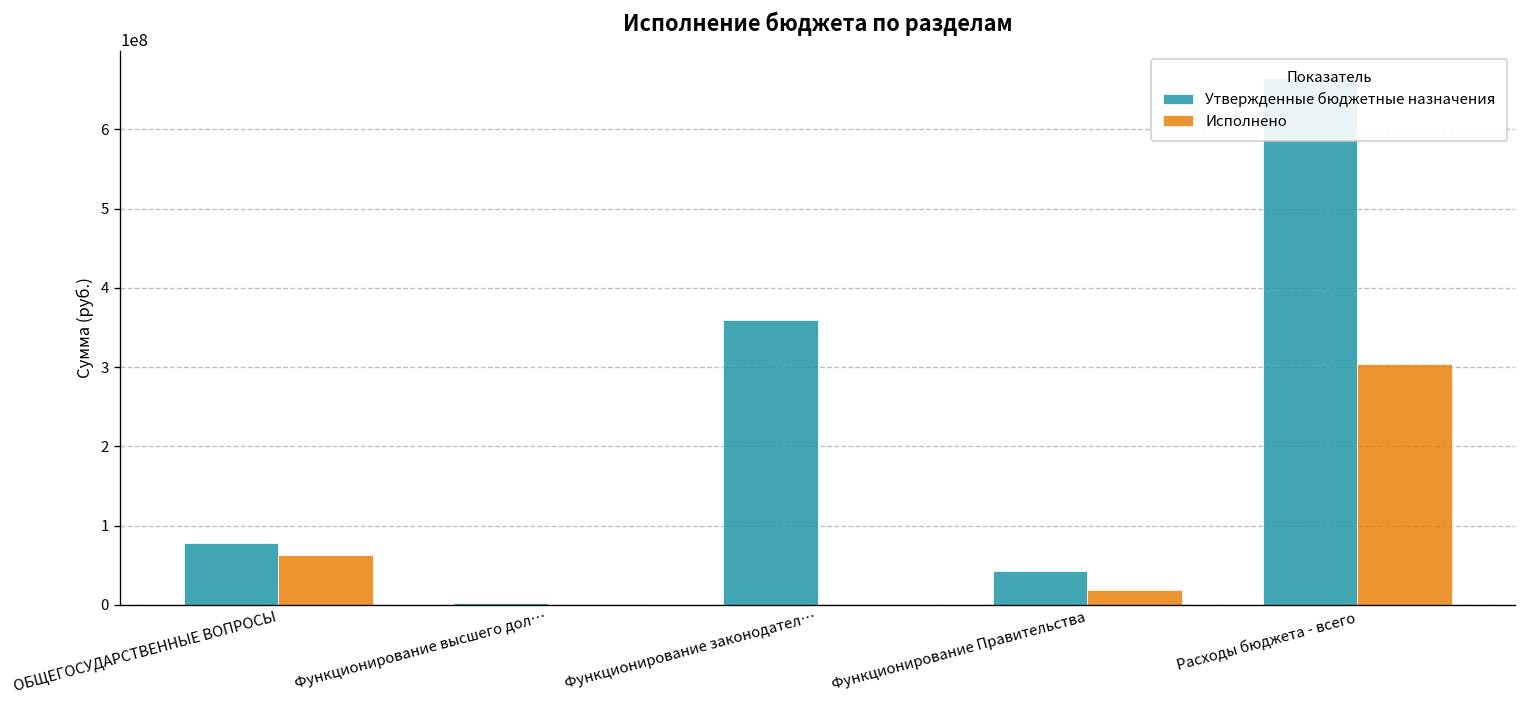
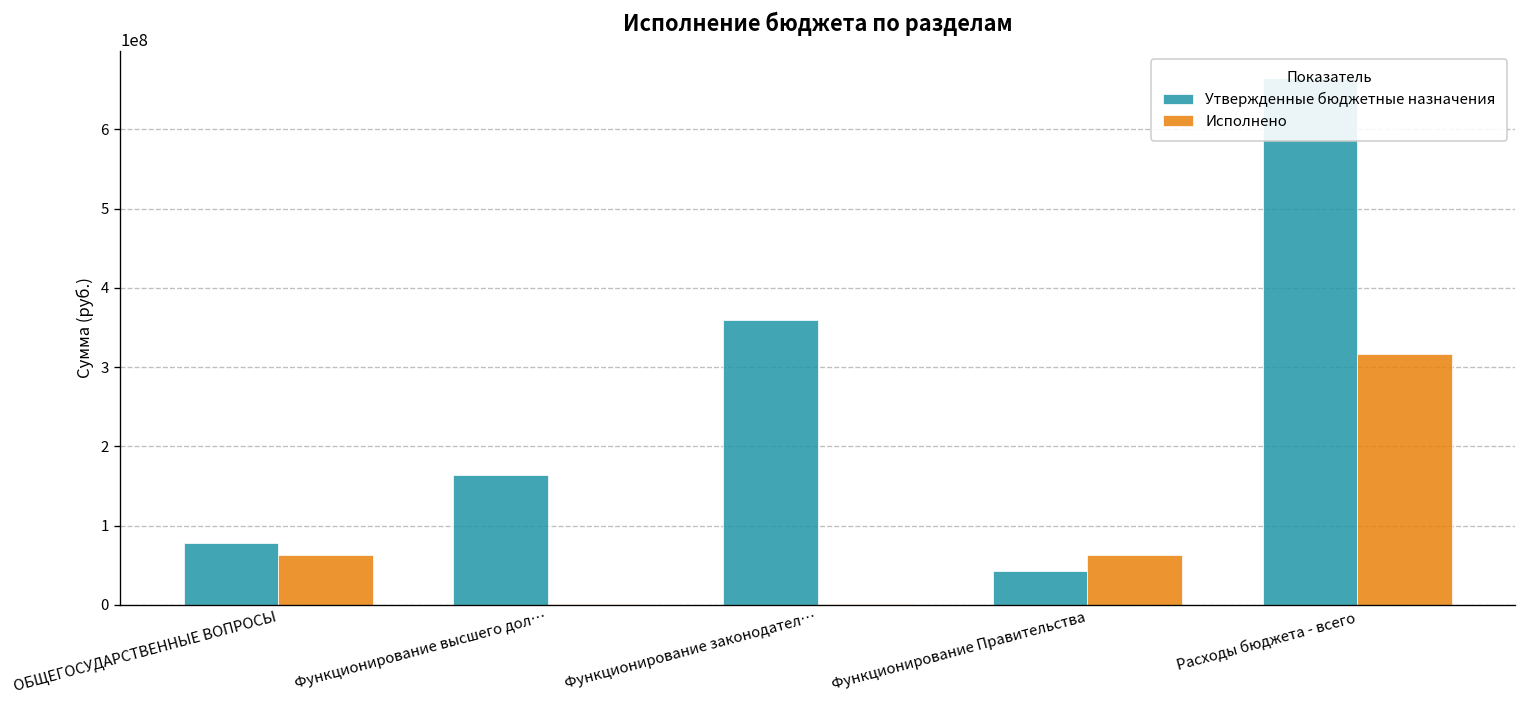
Утвержденные бюджетные назначения, Функционирование высшего дол…: 0 -> 160000000
Исполнено, Функционирование Правительства: 20000000 -> 60000000
Исполнено, Расходы бюджета - всего: 300000000 -> 320000000
